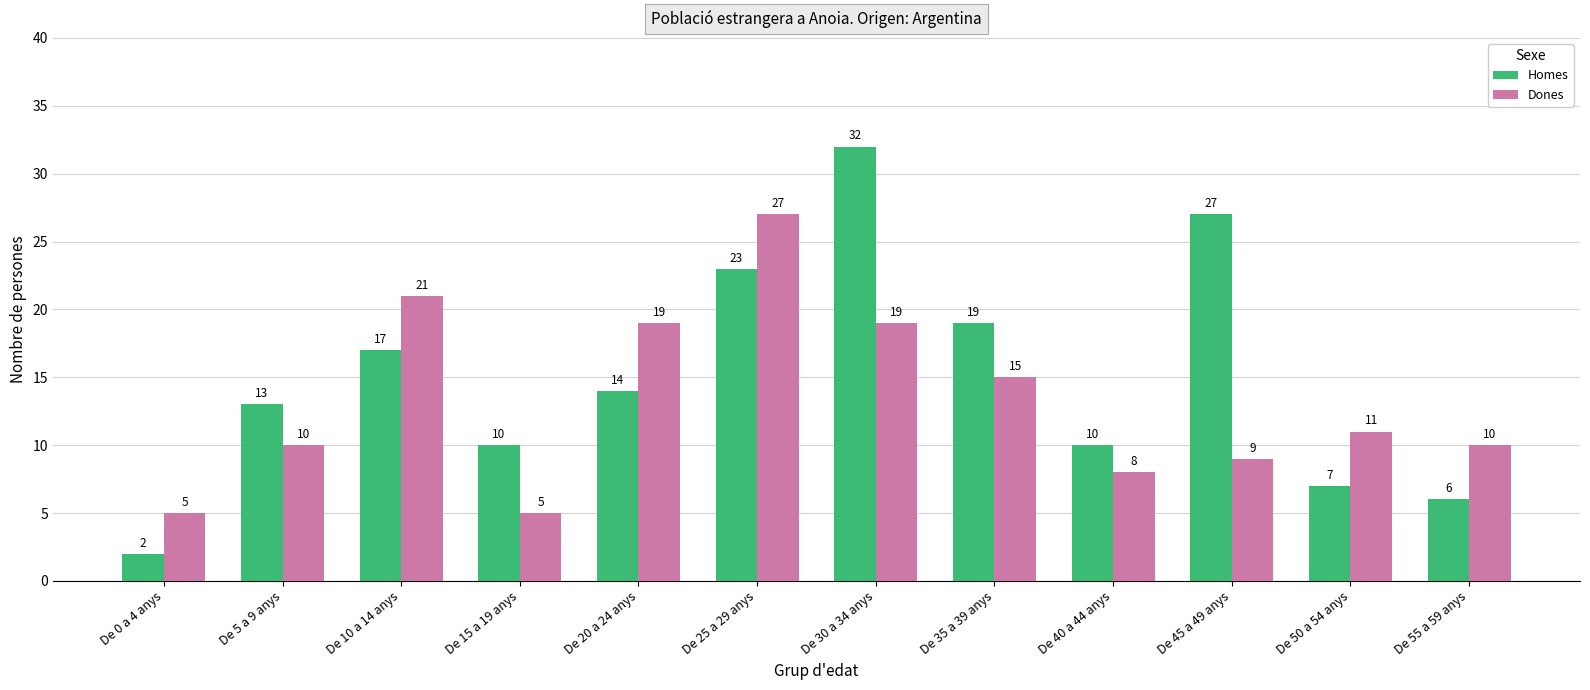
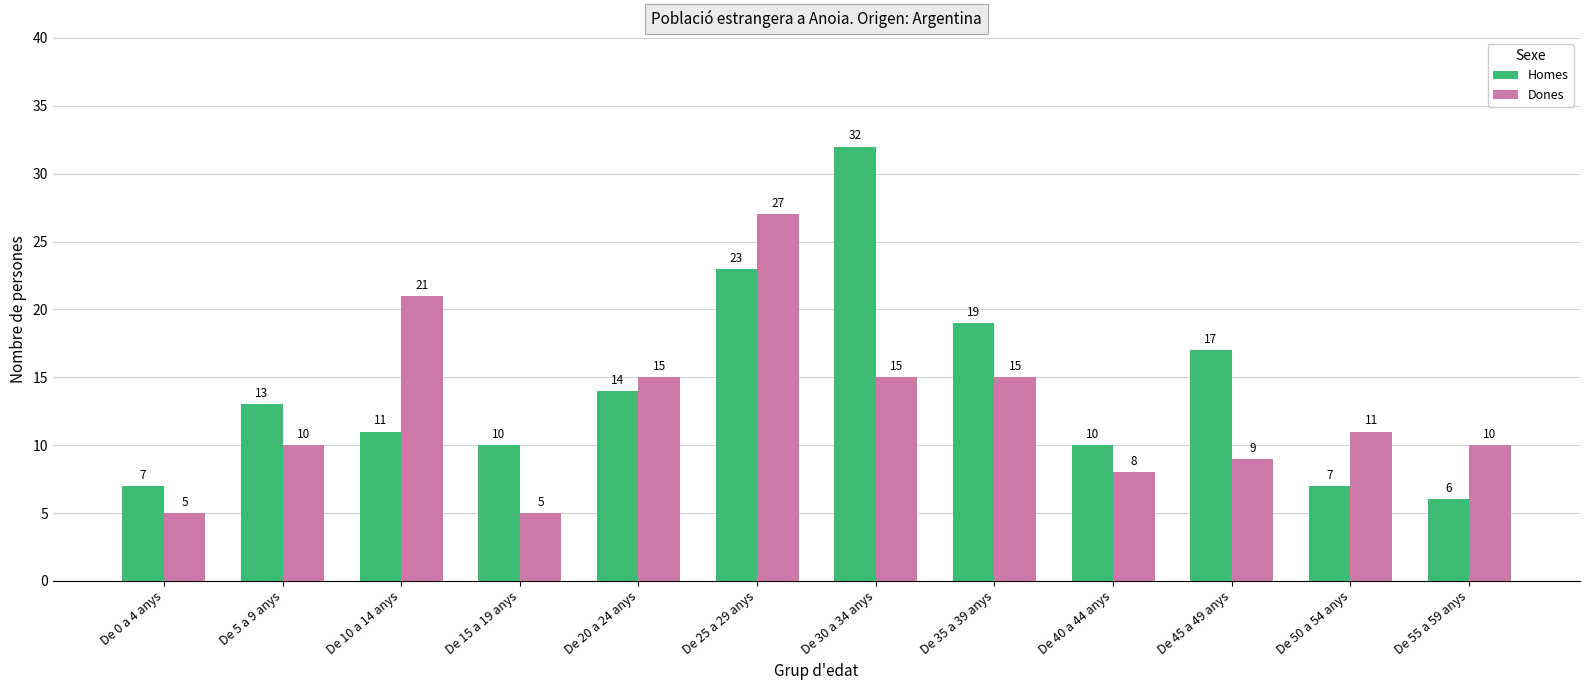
Homes, De 0 a 4 anys: 2 -> 7
Homes, De 10 a 14 anys: 17 -> 11
Dones, De 20 a 24 anys: 19 -> 15
Dones, De 30 a 34 anys: 19 -> 15
Homes, De 45 a 49 anys: 27 -> 17
